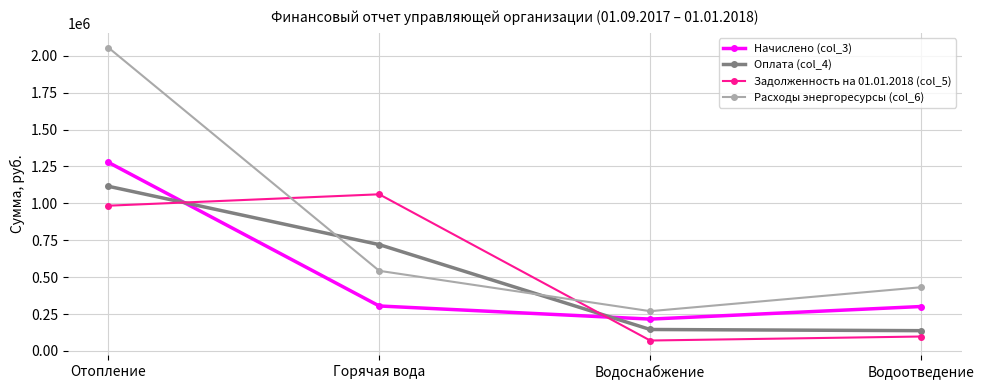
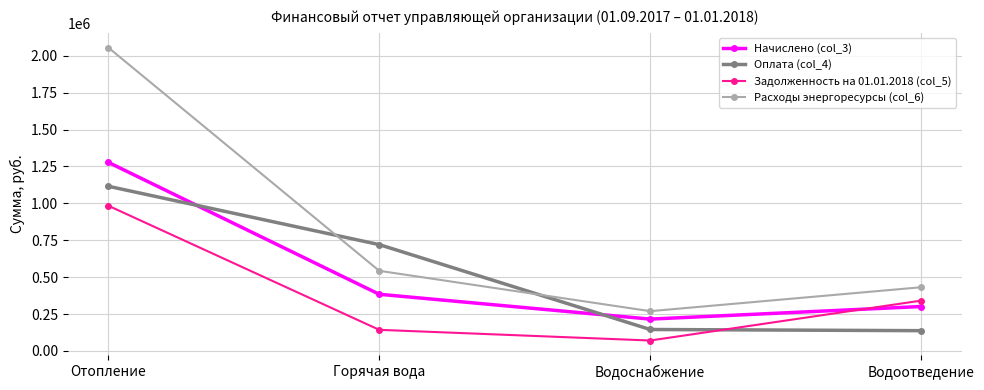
Начислено (col_3), Горячая вода: 300000 -> 380000
Задолженность на 01.01.2018 (col_5), Горячая вода: 1060000 -> 140000
Задолженность на 01.01.2018 (col_5), Водоотведение: 100000 -> 340000
